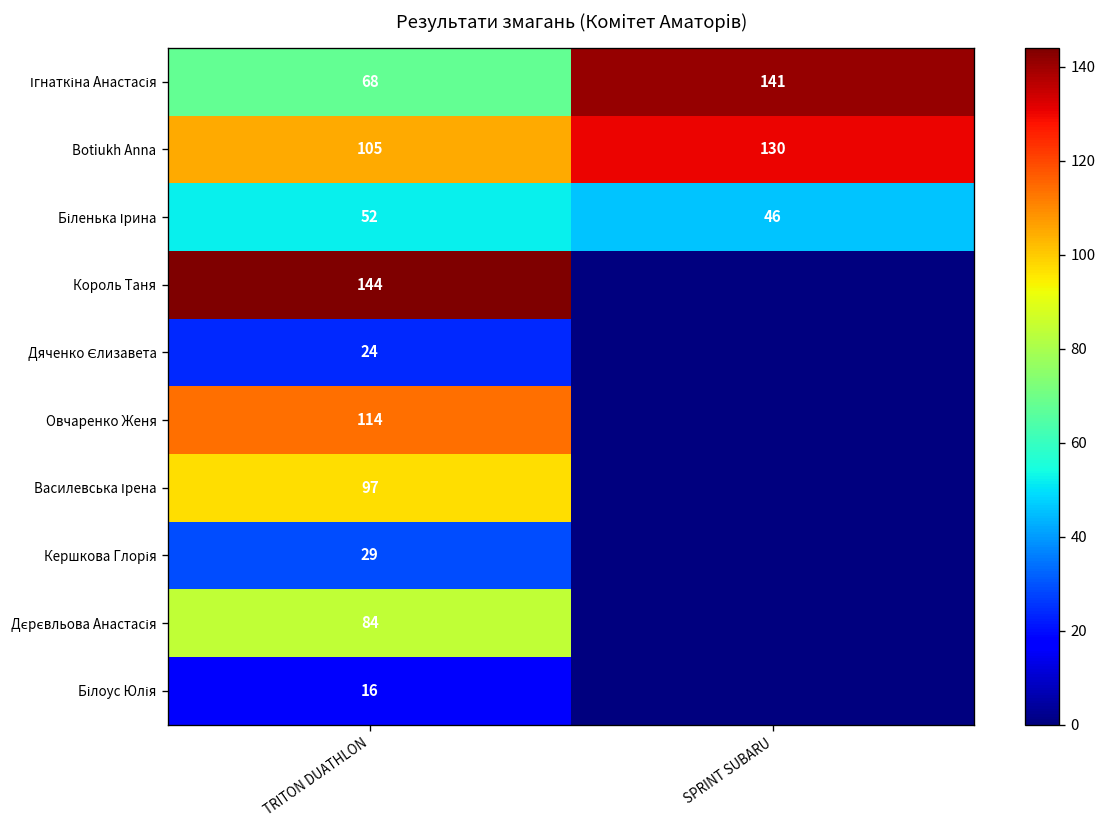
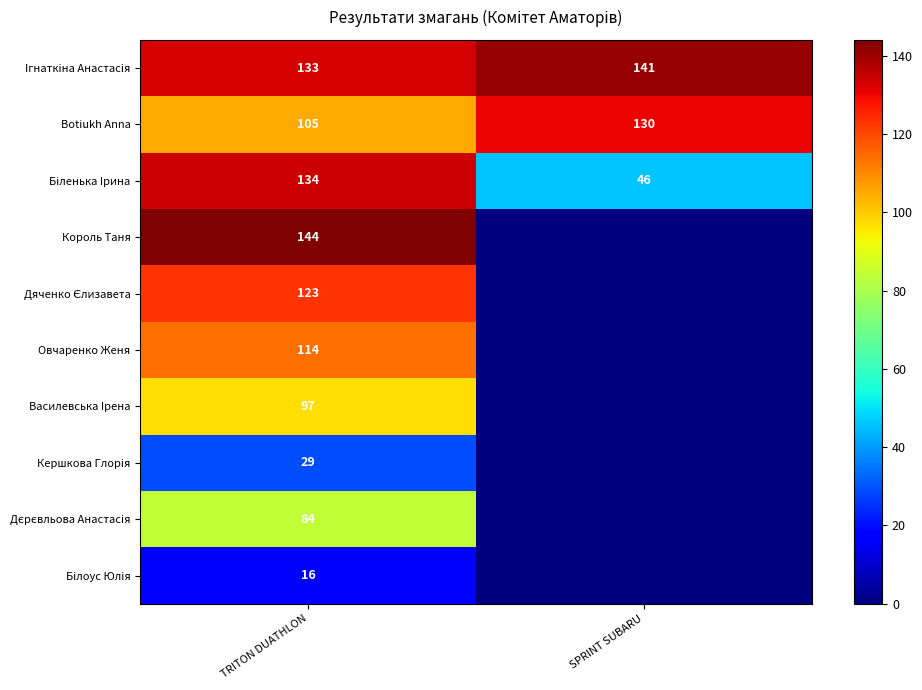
Ігнаткіна Анастасія, TRITON DUATHLON: 68 -> 133
Біленька Ірина, TRITON DUATHLON: 52 -> 134
Дяченко Єлизавета, TRITON DUATHLON: 24 -> 123
